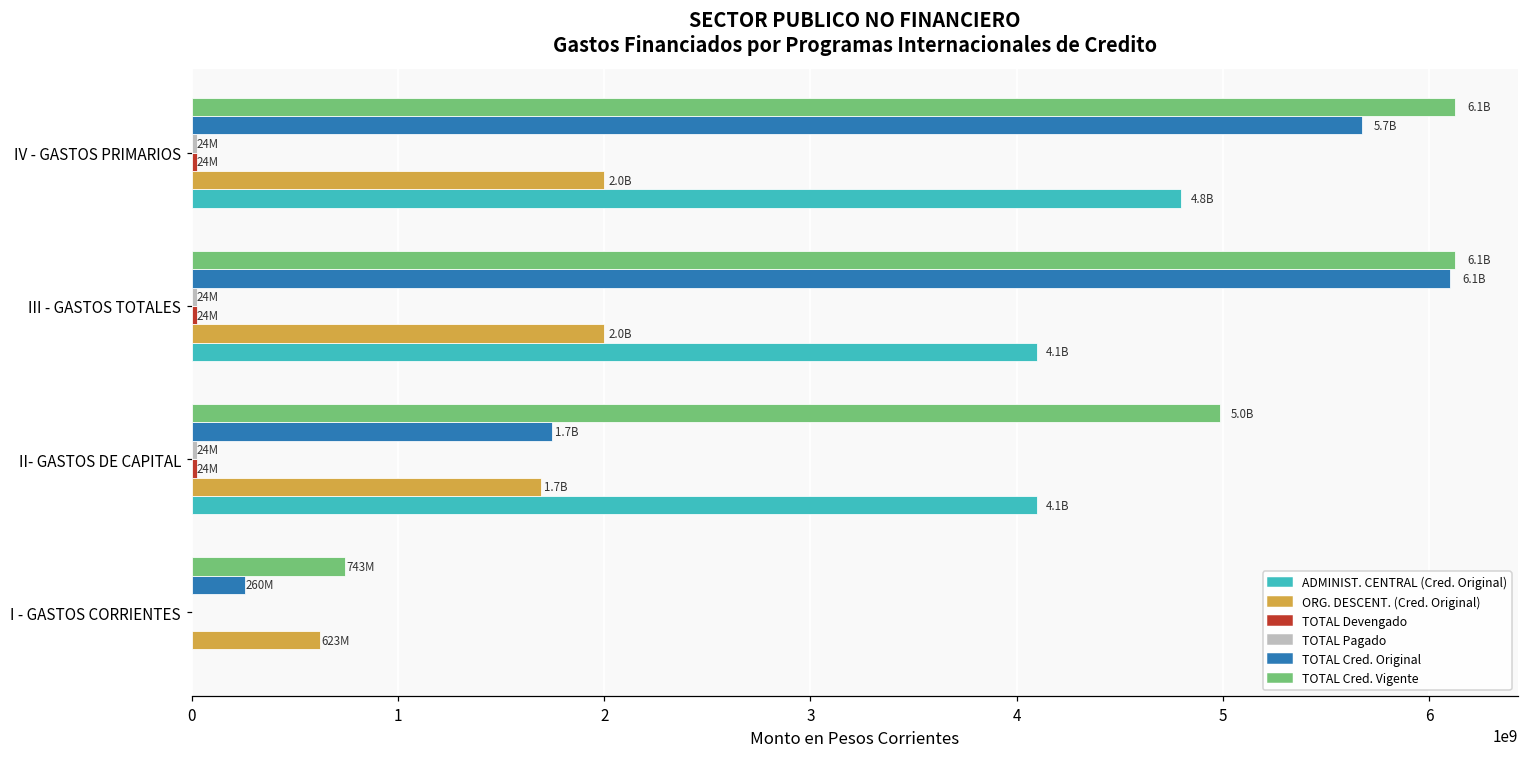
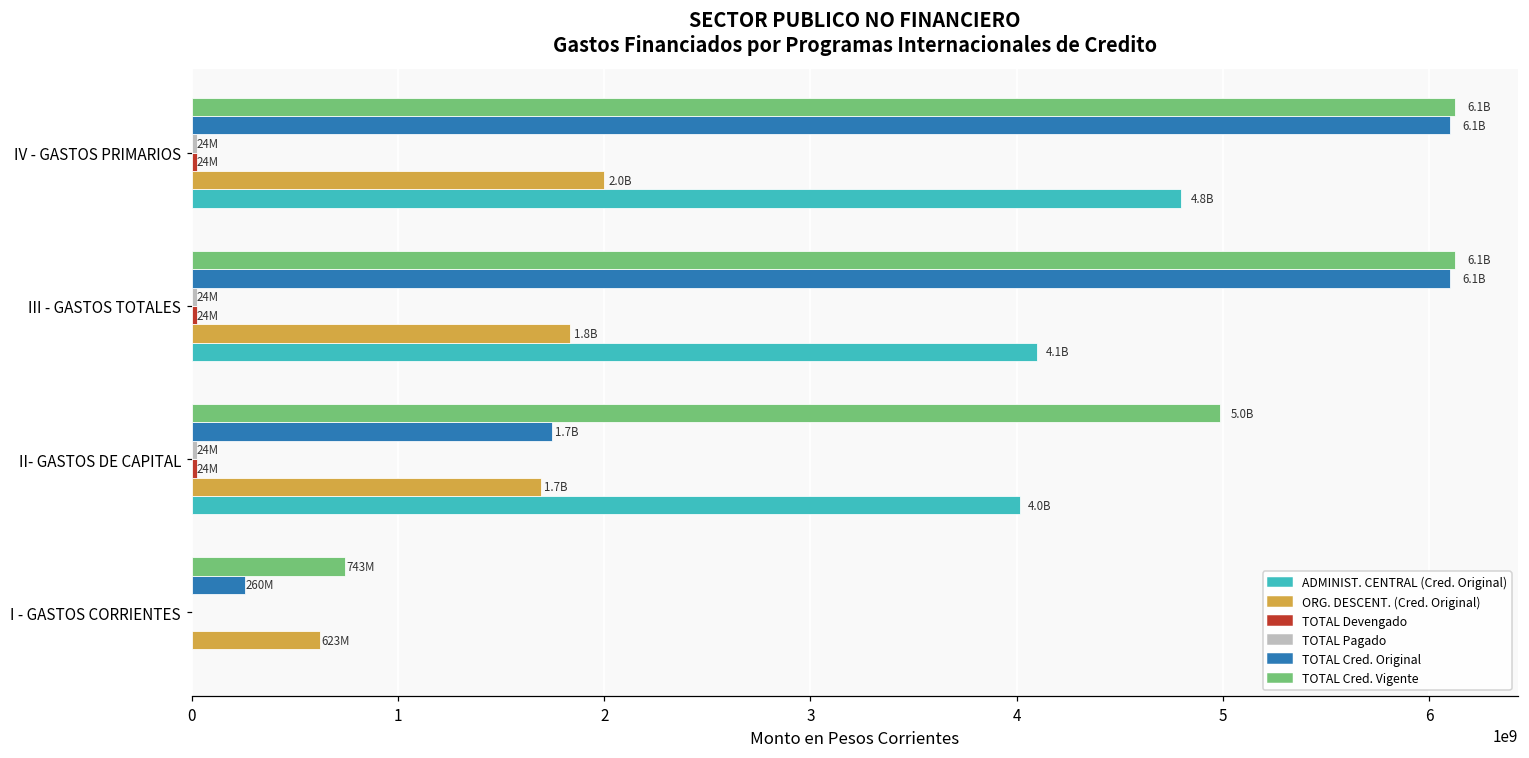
TOTAL Cred. Original, IV - GASTOS PRIMARIOS: 5.7B -> 6.1B
ORG. DESCENT. (Cred. Original), III - GASTOS TOTALES: 2.0B -> 1.8B
ADMINIST. CENTRAL (Cred. Original), II- GASTOS DE CAPITAL: 4.1B -> 4.0B
